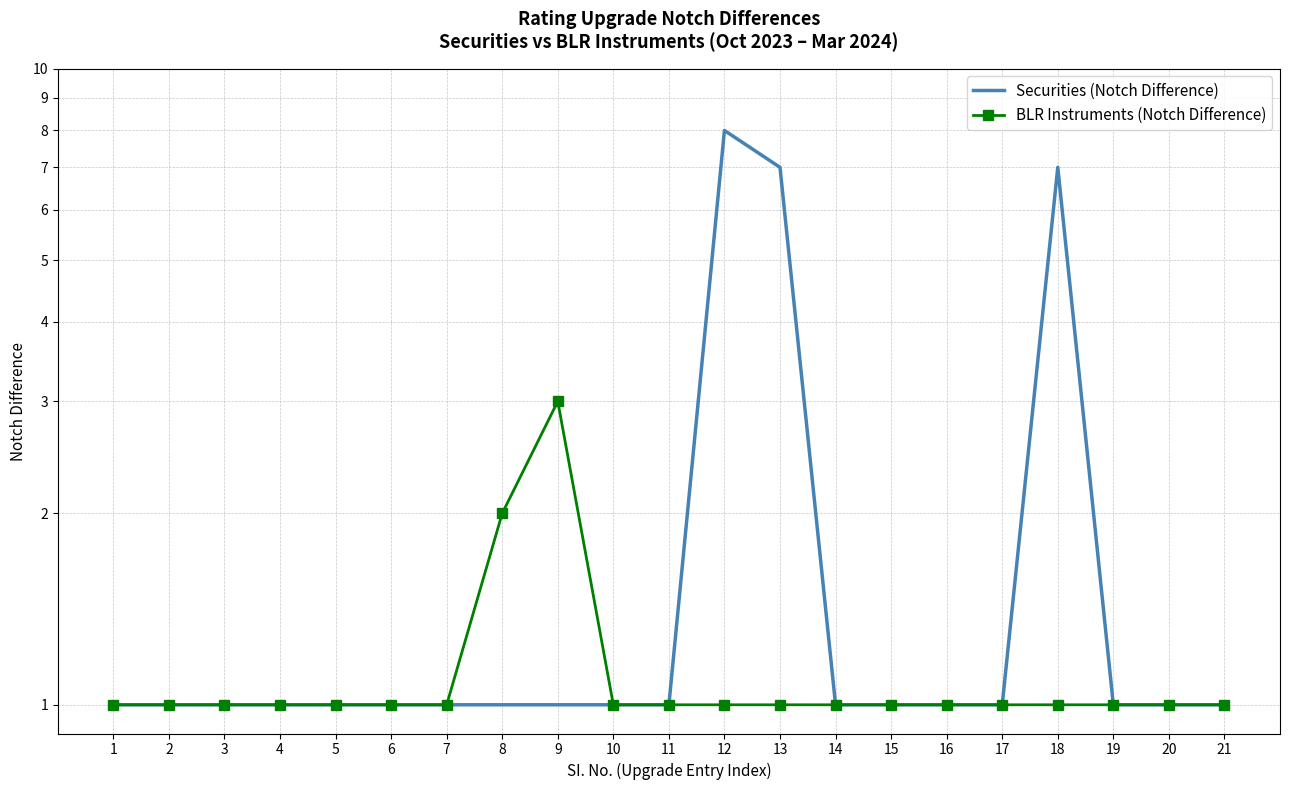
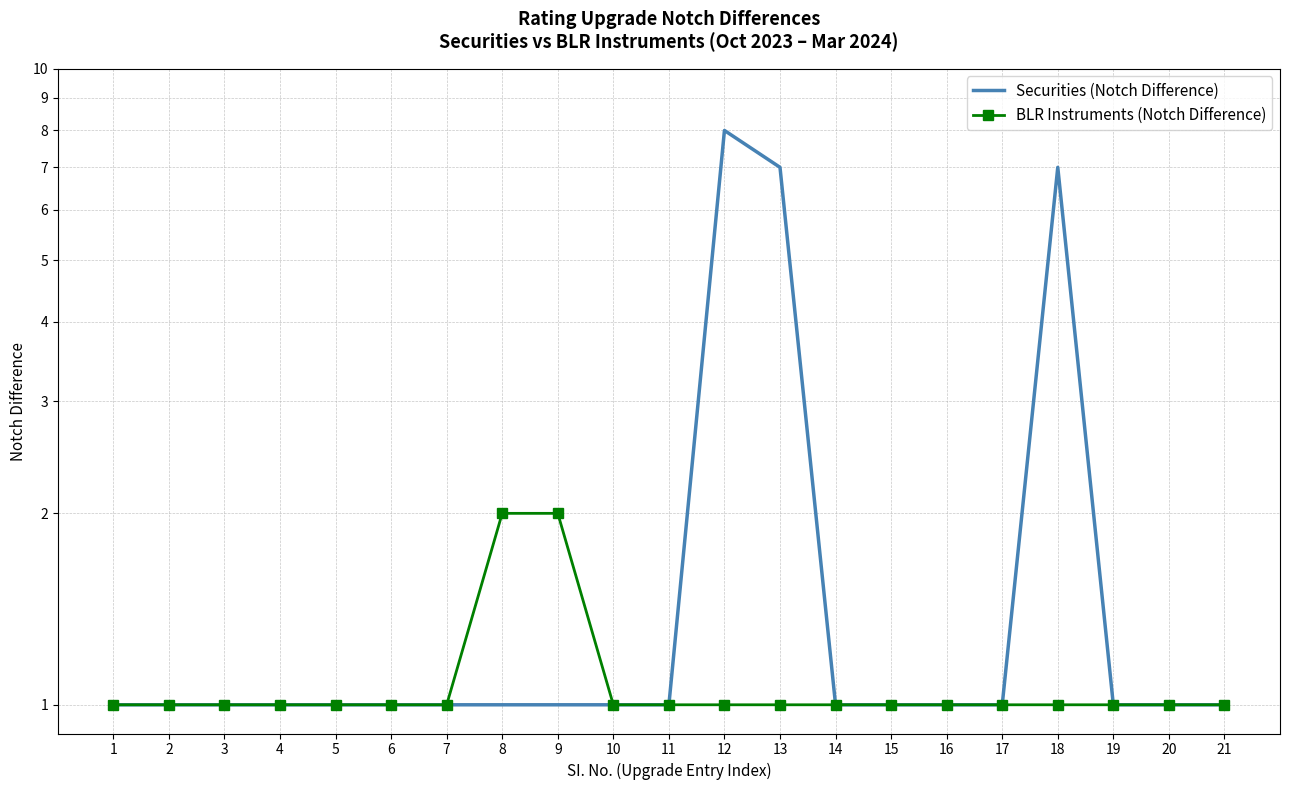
BLR Instruments (Notch Difference), 9: 3 -> 2
